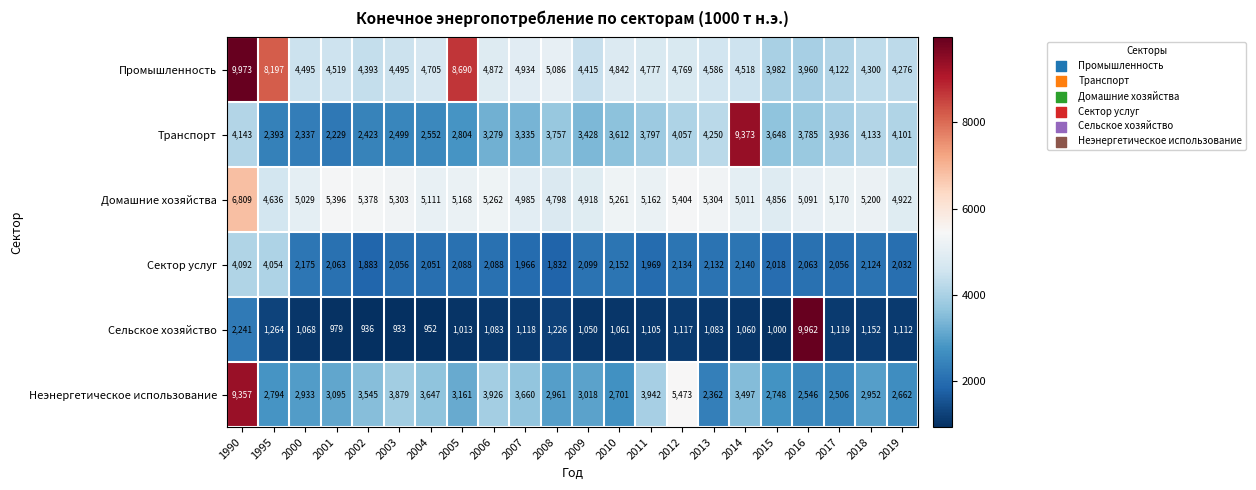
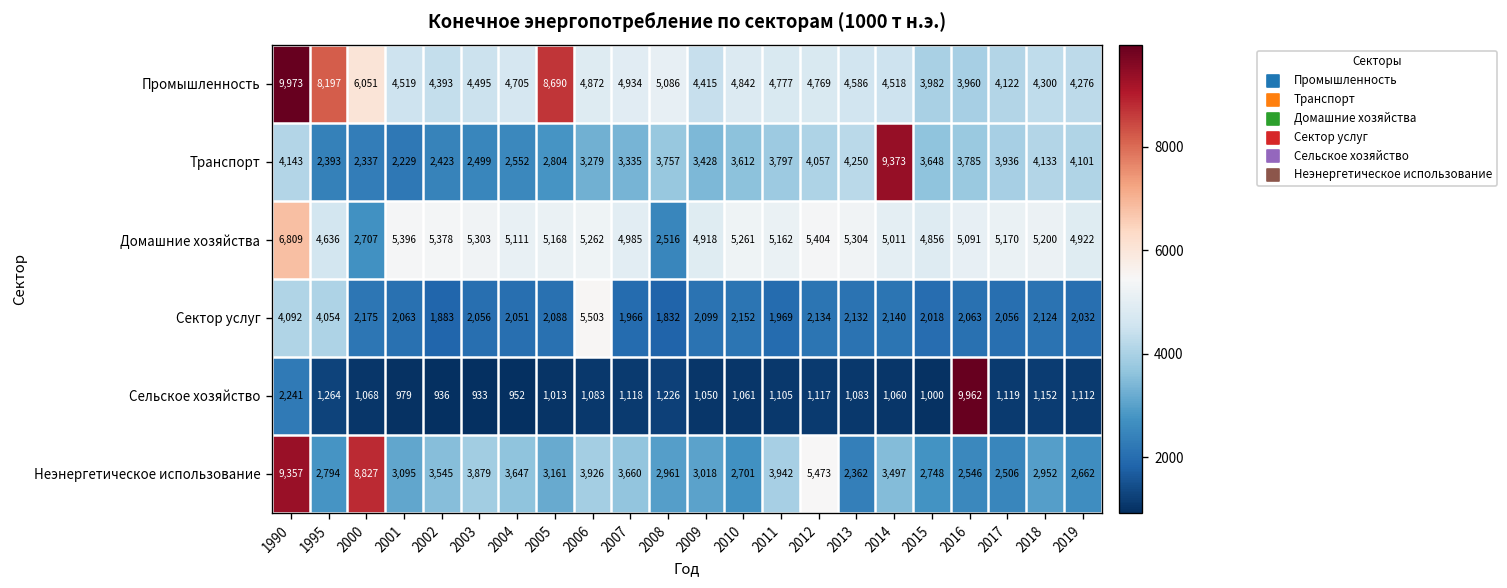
Промышленность, 2000: 4,495 -> 6,051
Домашние хозяйства, 2000: 5,029 -> 2,707
Домашние хозяйства, 2008: 4,798 -> 2,516
Сектор услуг, 2006: 2,088 -> 5,503
Неэнергетическое использование, 2000: 2,933 -> 8,827
